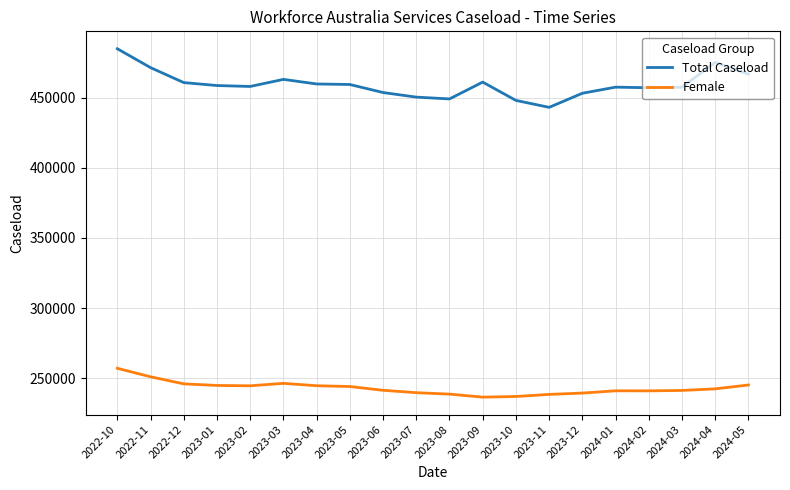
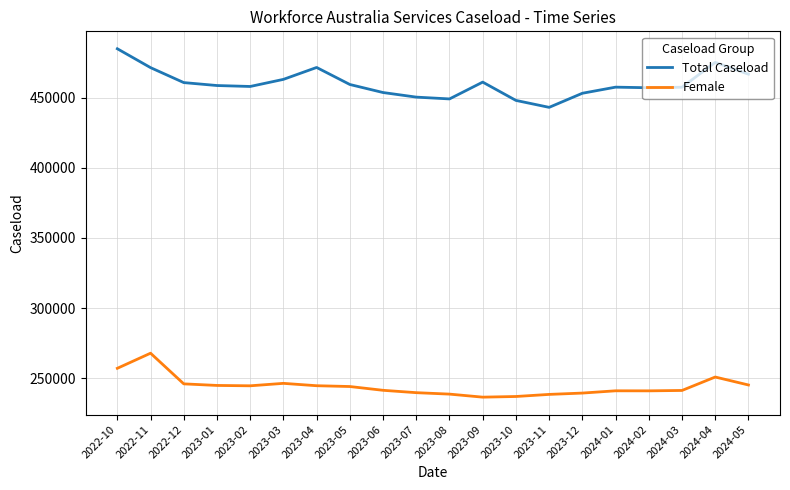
Female, 2022-11: 251000 -> 268000
Total Caseload, 2023-04: 460000 -> 472000
Female, 2024-04: 242000 -> 251000
